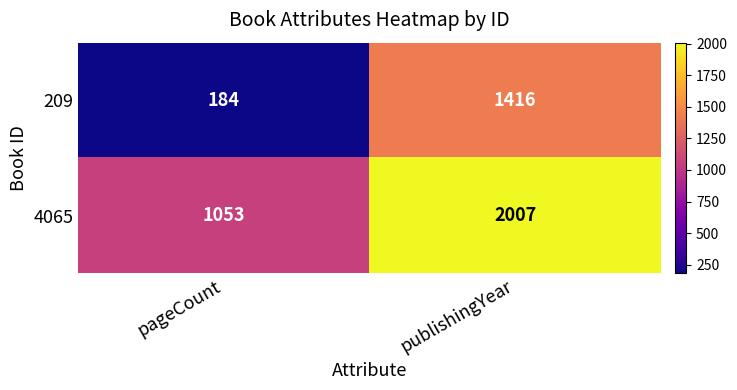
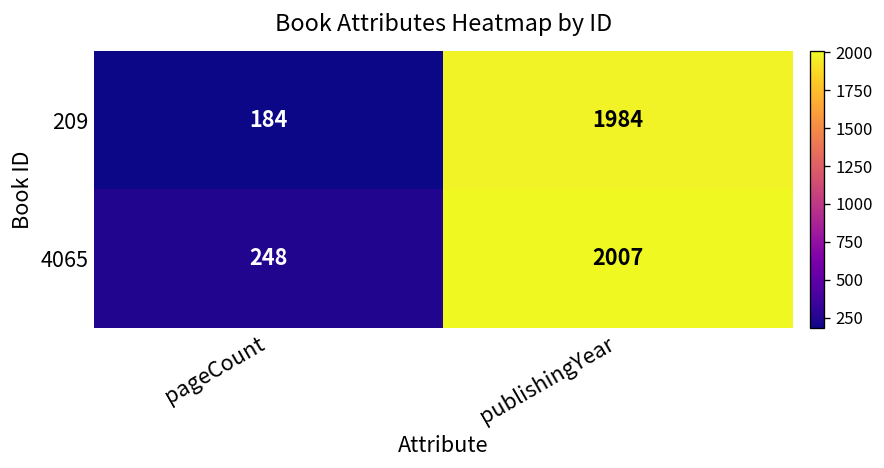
209, publishingYear: 1416 -> 1984
4065, pageCount: 1053 -> 248
